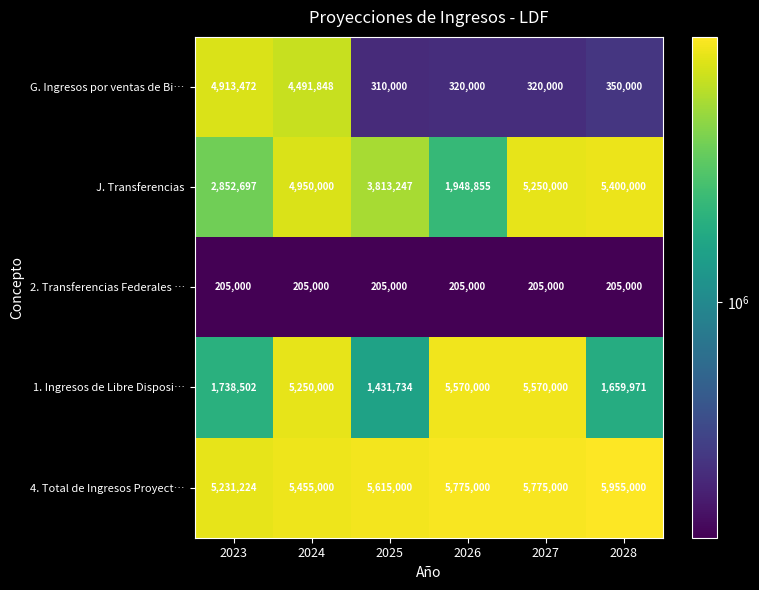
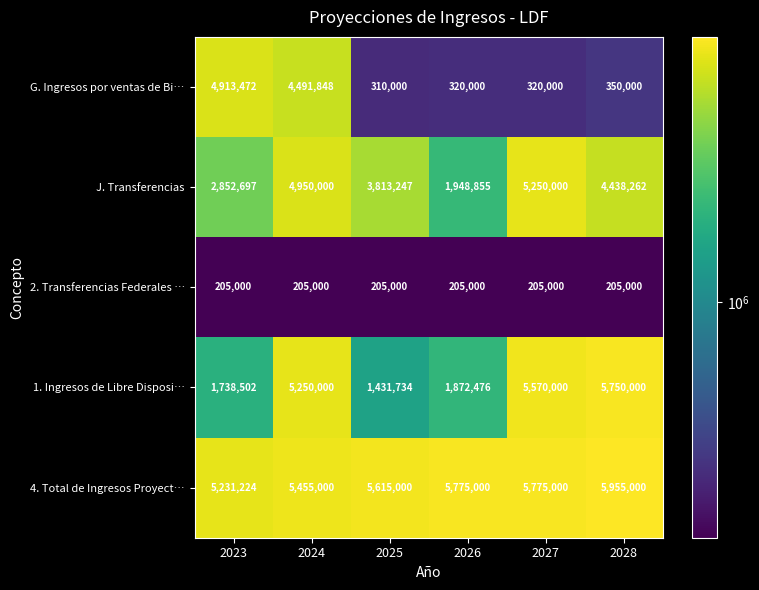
J. Transferencias, 2028: 5,400,000 -> 4,438,262
1. Ingresos de Libre Disposi…, 2026: 5,570,000 -> 1,872,476
1. Ingresos de Libre Disposi…, 2028: 1,659,971 -> 5,750,000
